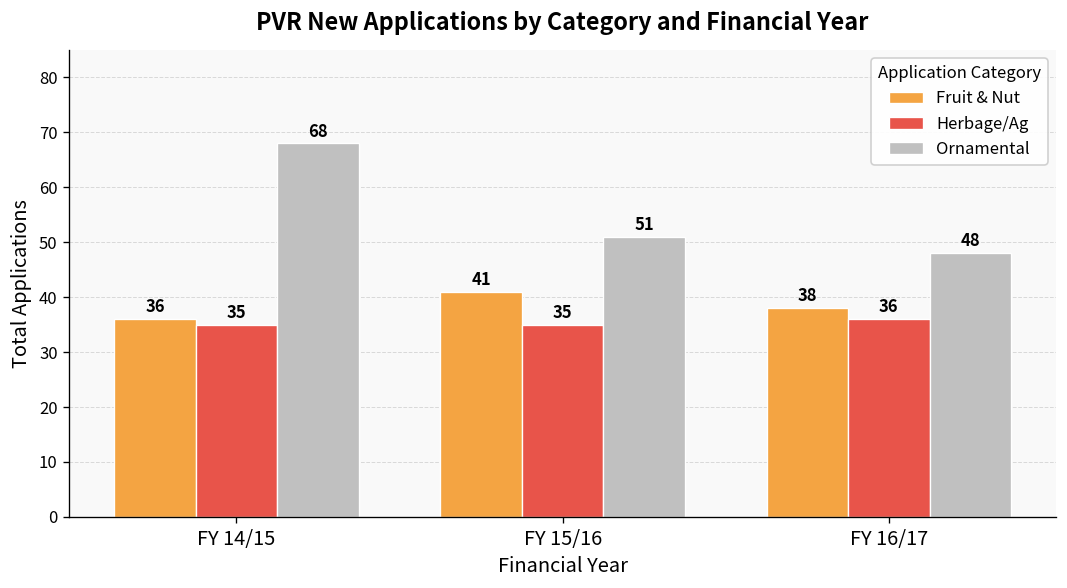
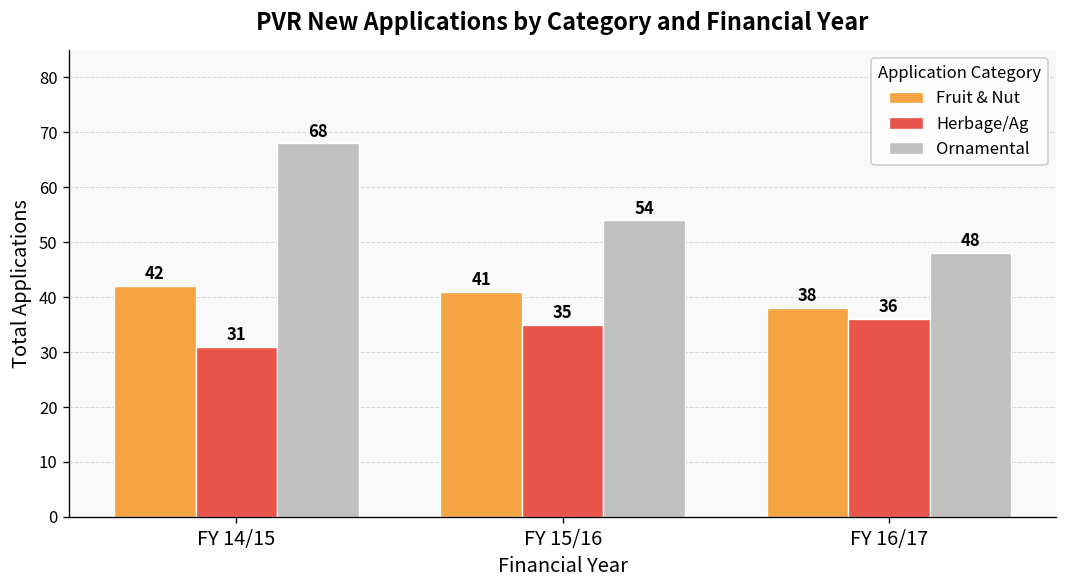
Fruit & Nut, FY 14/15: 36 -> 42
Herbage/Ag, FY 14/15: 35 -> 31
Ornamental, FY 15/16: 51 -> 54
